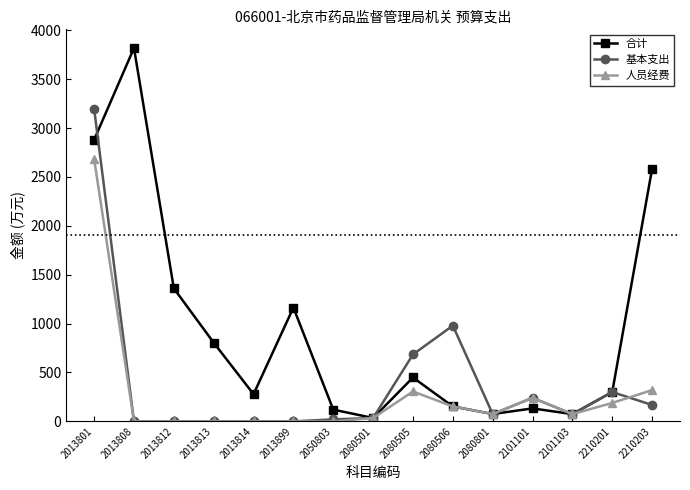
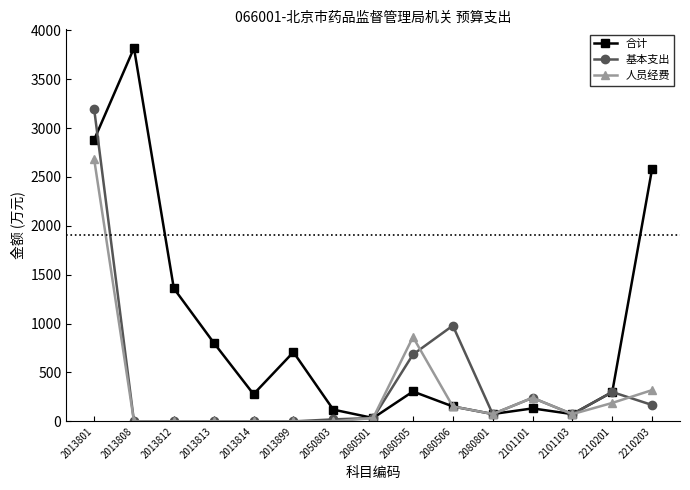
合计, 2013899: 1200 -> 700
合计, 2080505: 400 -> 300
人员经费, 2080505: 300 -> 900
